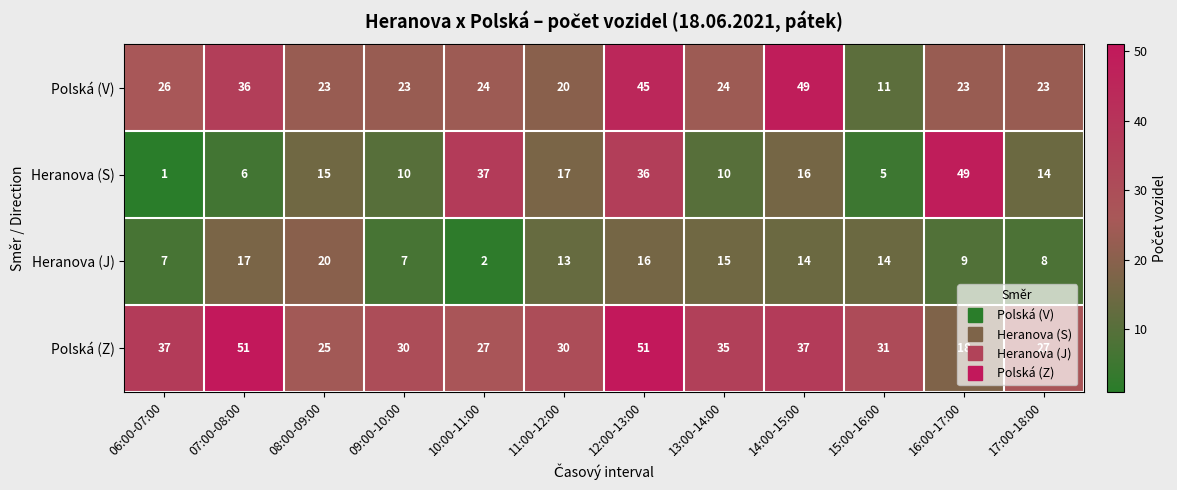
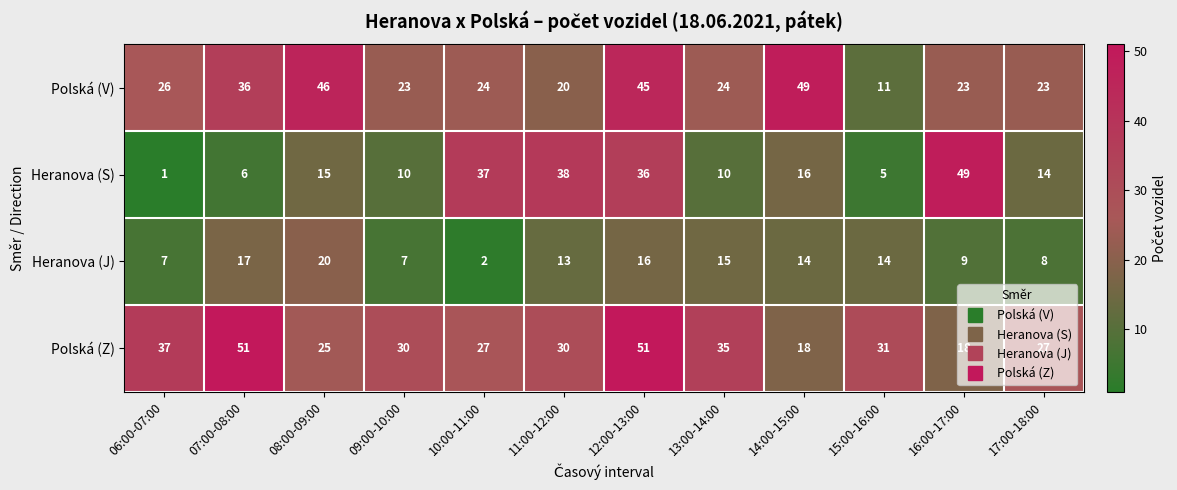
Polská (V), 08:00-09:00: 23 -> 46
Heranova (S), 11:00-12:00: 17 -> 38
Polská (Z), 14:00-15:00: 37 -> 18
